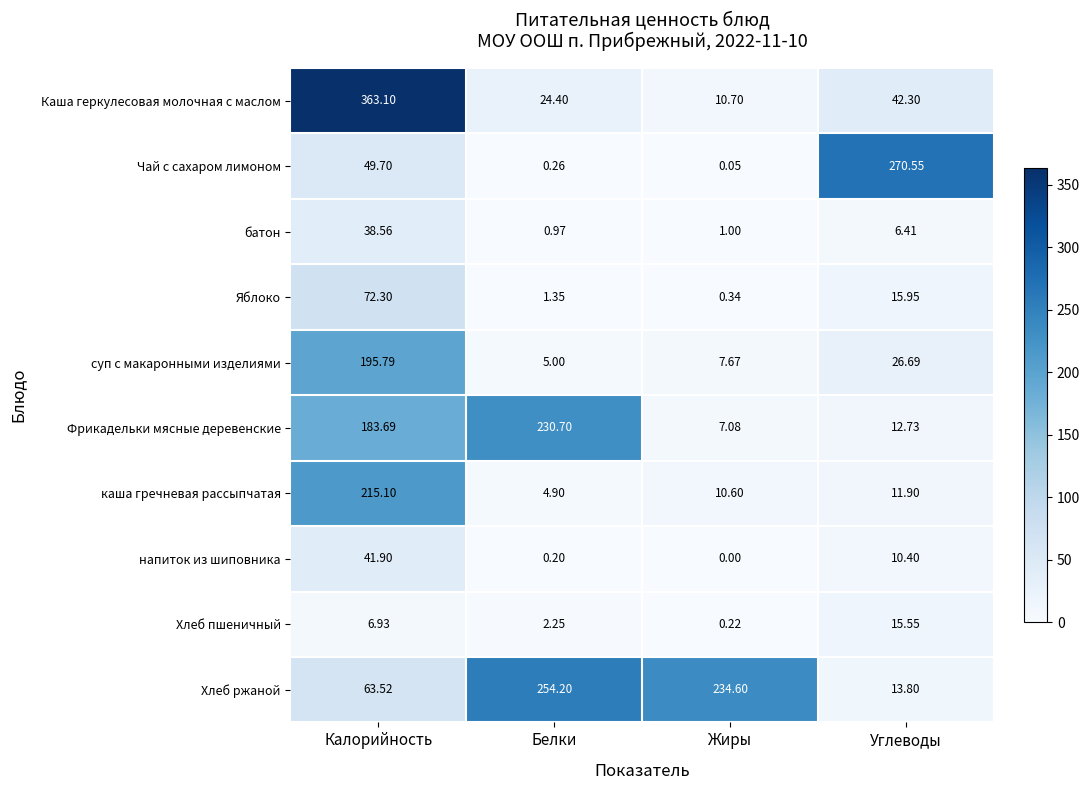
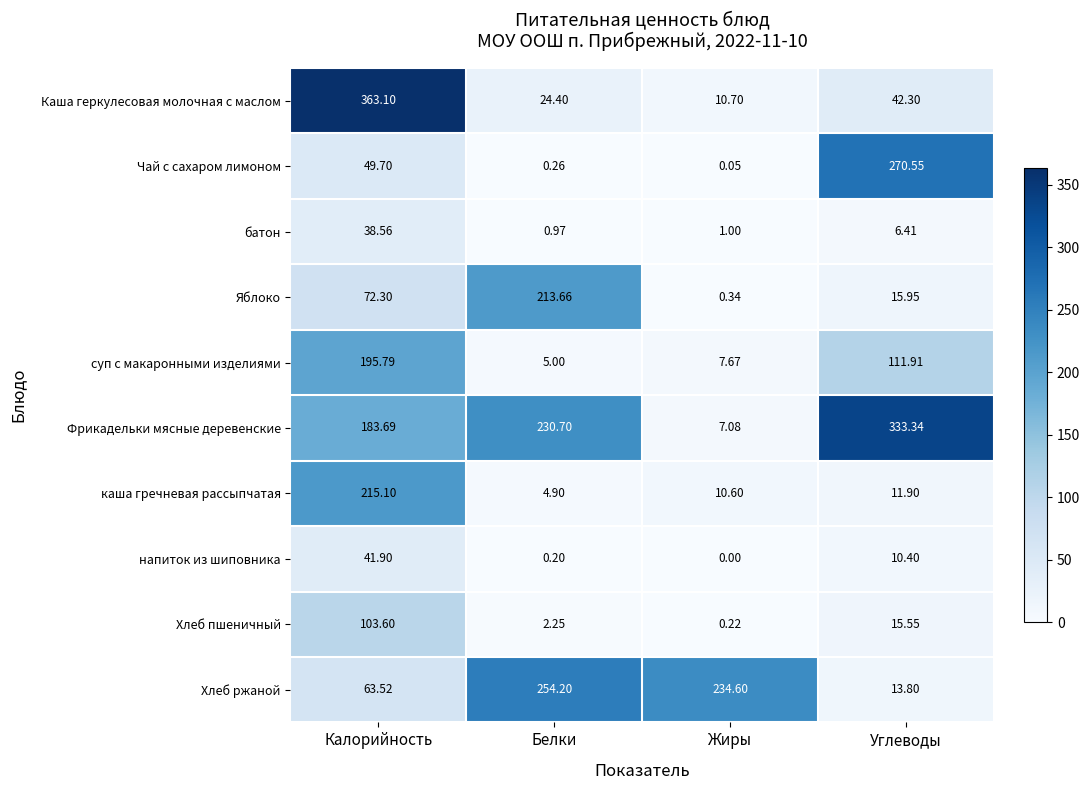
Яблоко, Белки: 1.35 -> 213.66
суп с макаронными изделиями, Углеводы: 26.69 -> 111.91
Фрикадельки мясные деревенские, Углеводы: 12.73 -> 333.34
Хлеб пшеничный, Калорийность: 6.93 -> 103.60
